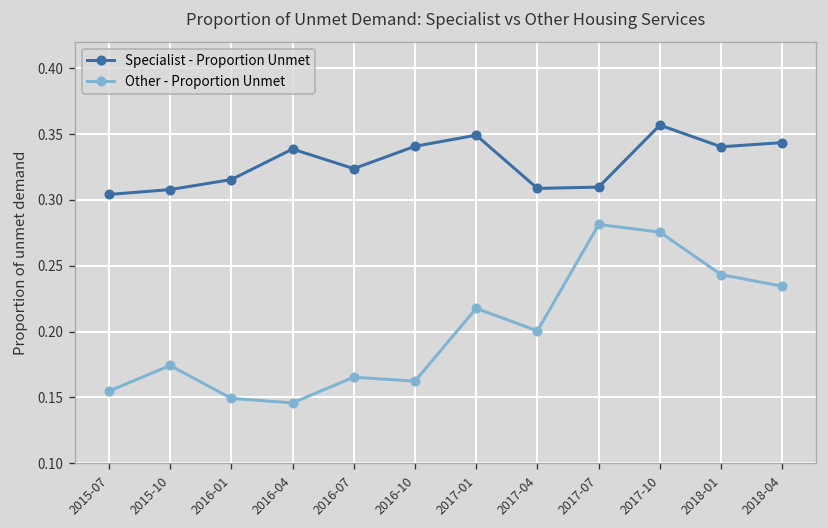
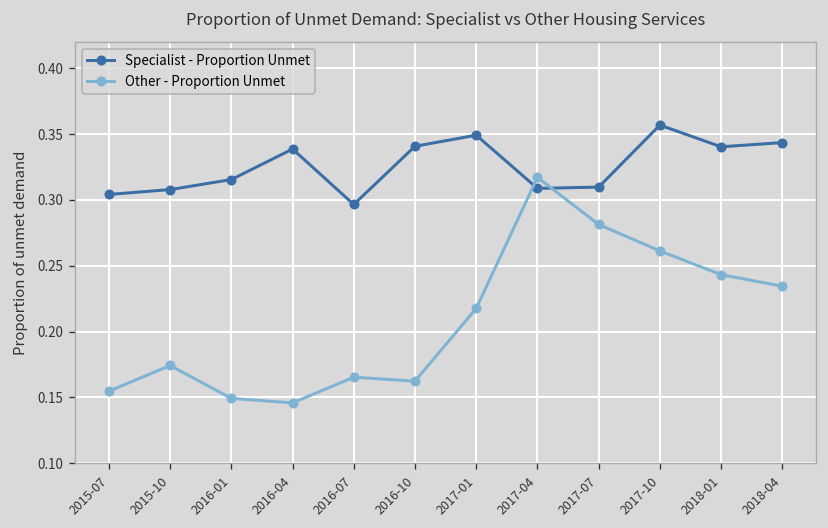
Specialist - Proportion Unmet, 2016-07: 0.324 -> 0.297
Other - Proportion Unmet, 2017-04: 0.201 -> 0.317
Other - Proportion Unmet, 2017-10: 0.276 -> 0.261
